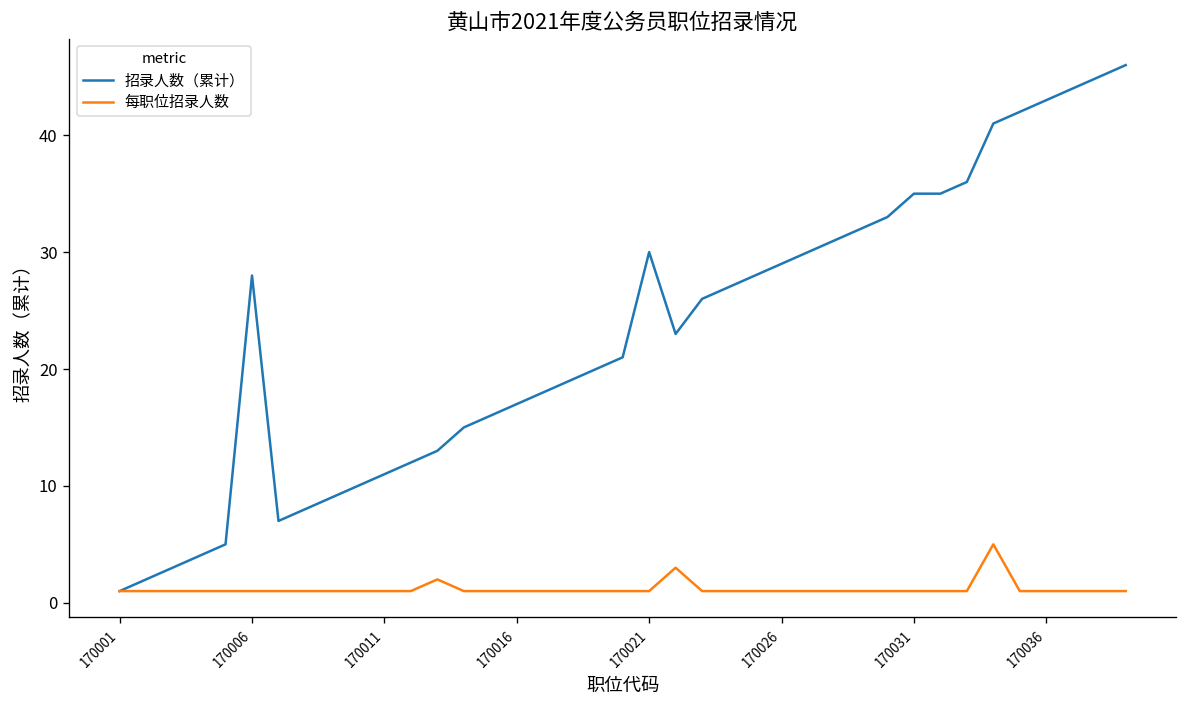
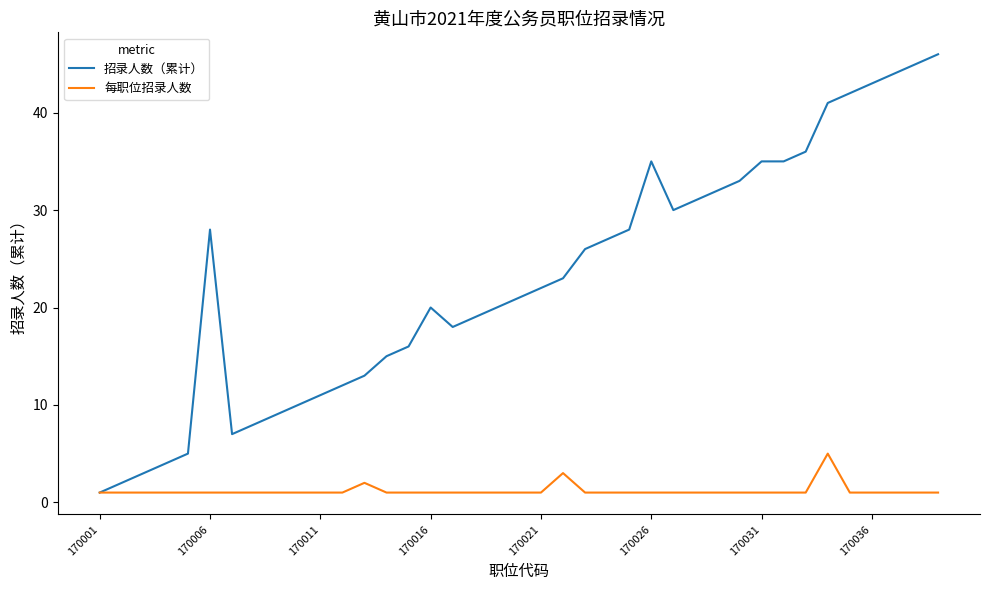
招录人数（累计）, 170016: 17 -> 20
招录人数（累计）, 170021: 30 -> 22
招录人数（累计）, 170026: 29 -> 35
